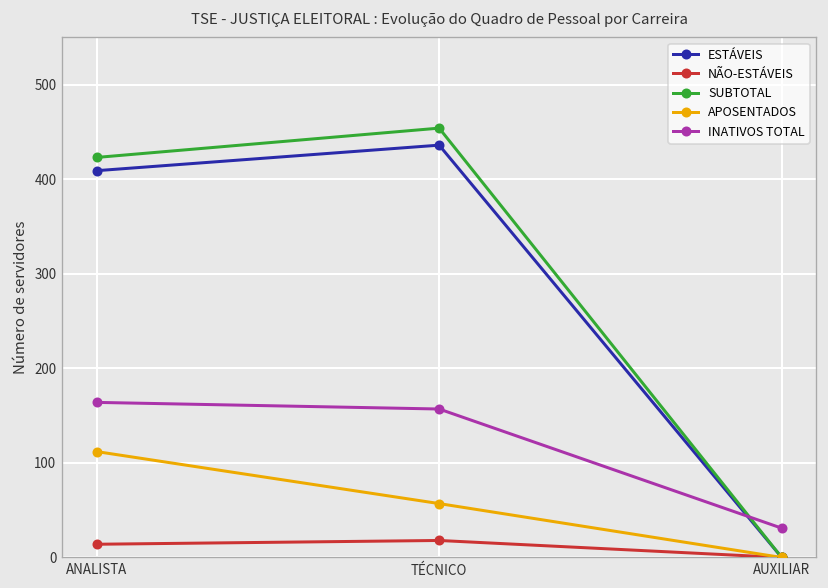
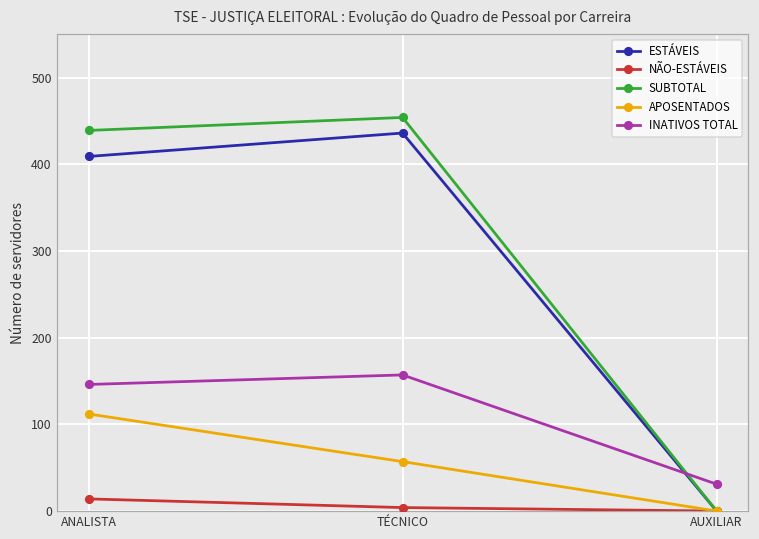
SUBTOTAL, ANALISTA: 420 -> 440
INATIVOS TOTAL, ANALISTA: 160 -> 150
NÃO-ESTÁVEIS, TÉCNICO: 20 -> 0
